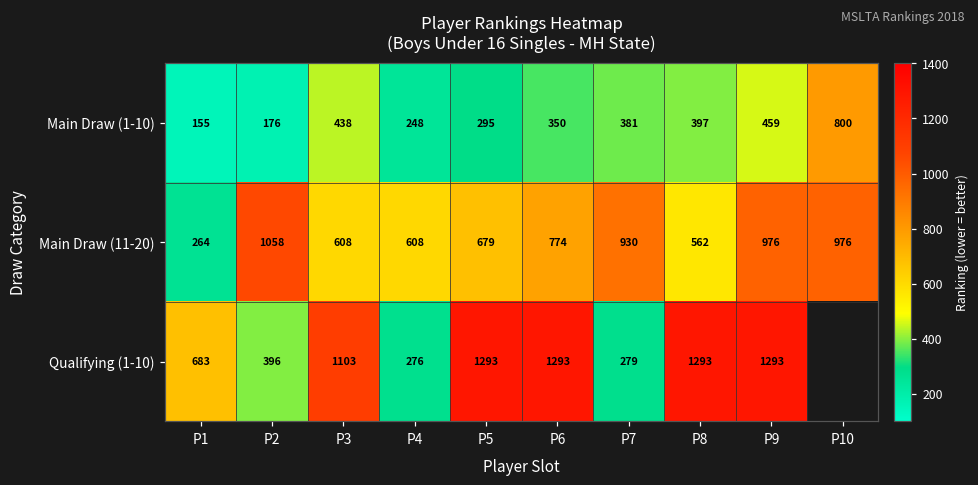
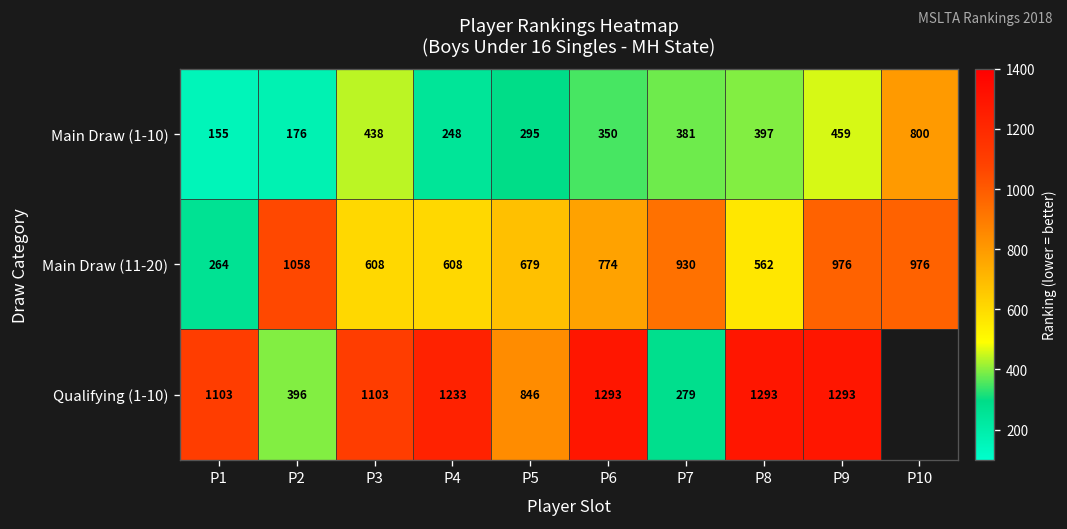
Qualifying (1-10), P1: 683 -> 1103
Qualifying (1-10), P4: 276 -> 1233
Qualifying (1-10), P5: 1293 -> 846
